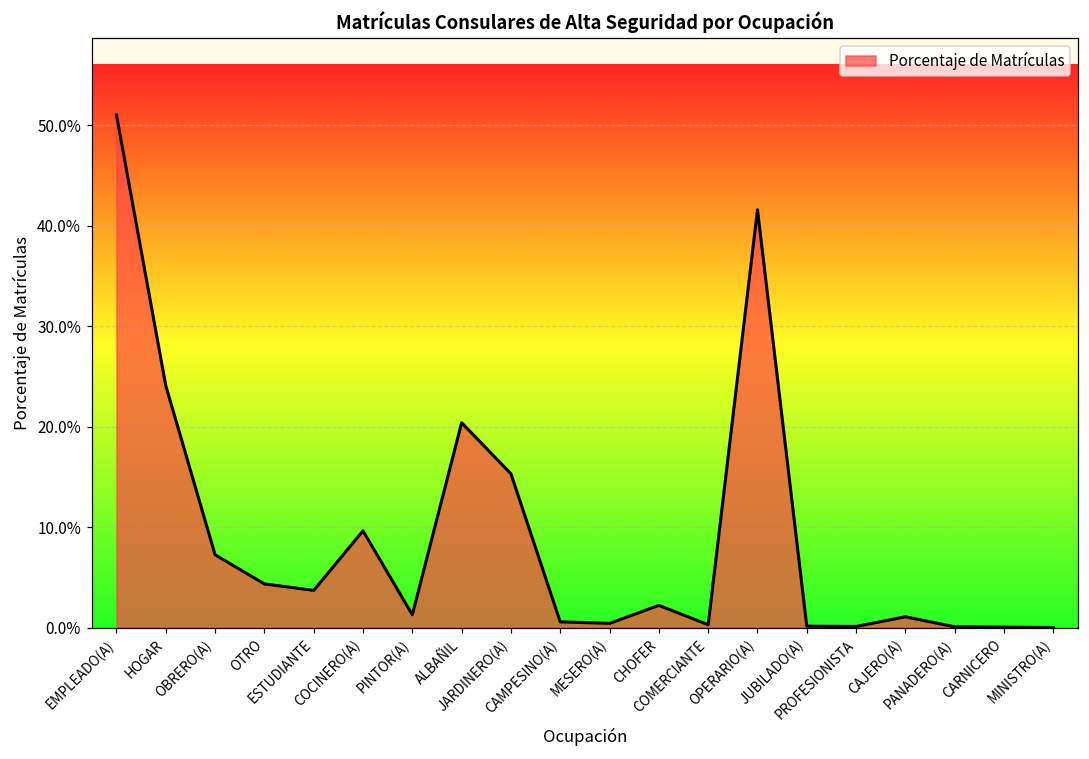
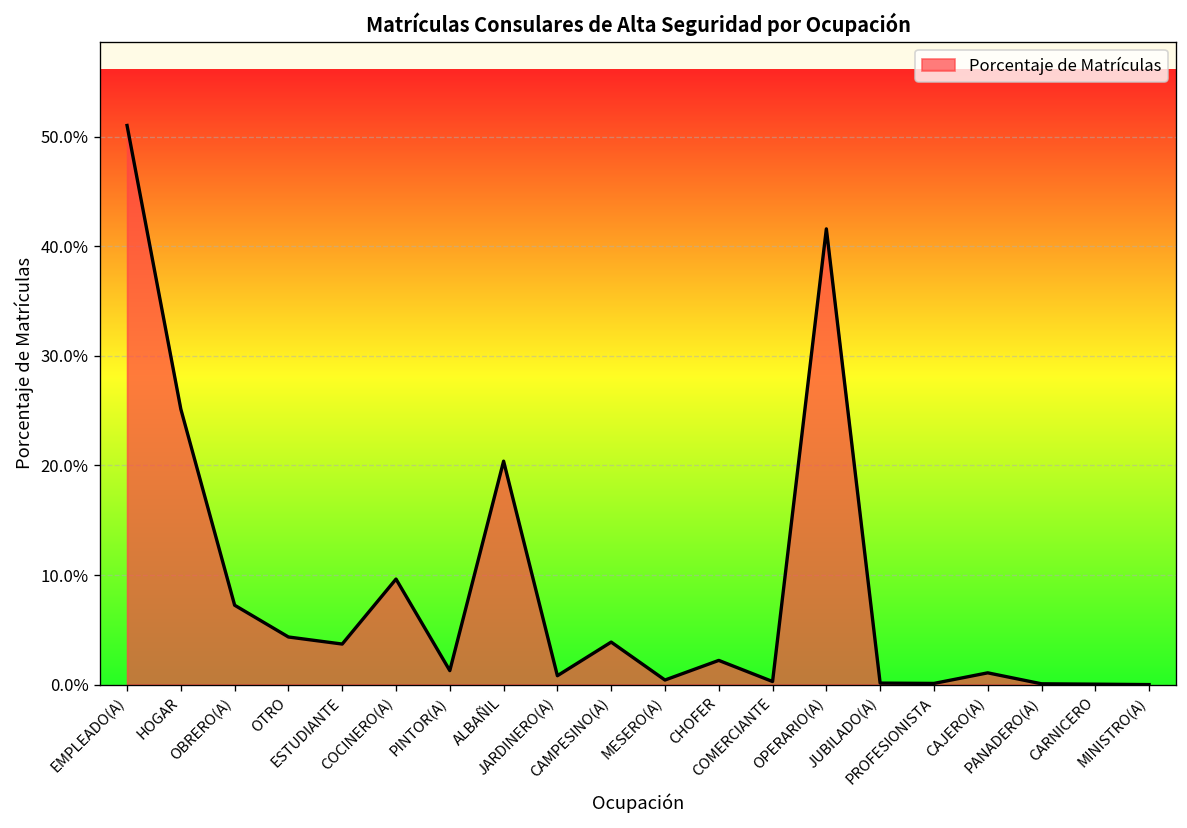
HOGAR: 24% -> 25%
JARDINERO(A): 15% -> 1%
CAMPESINO(A): 1% -> 4%
